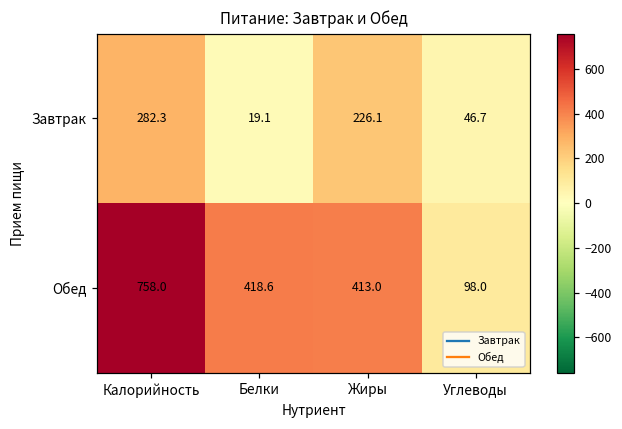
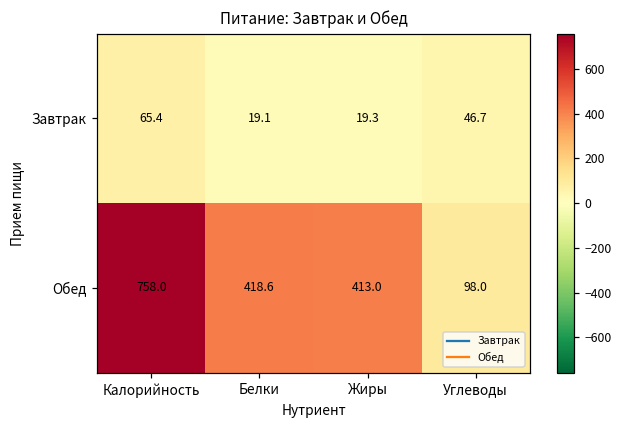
Завтрак, Калорийность: 282.3 -> 65.4
Завтрак, Жиры: 226.1 -> 19.3
